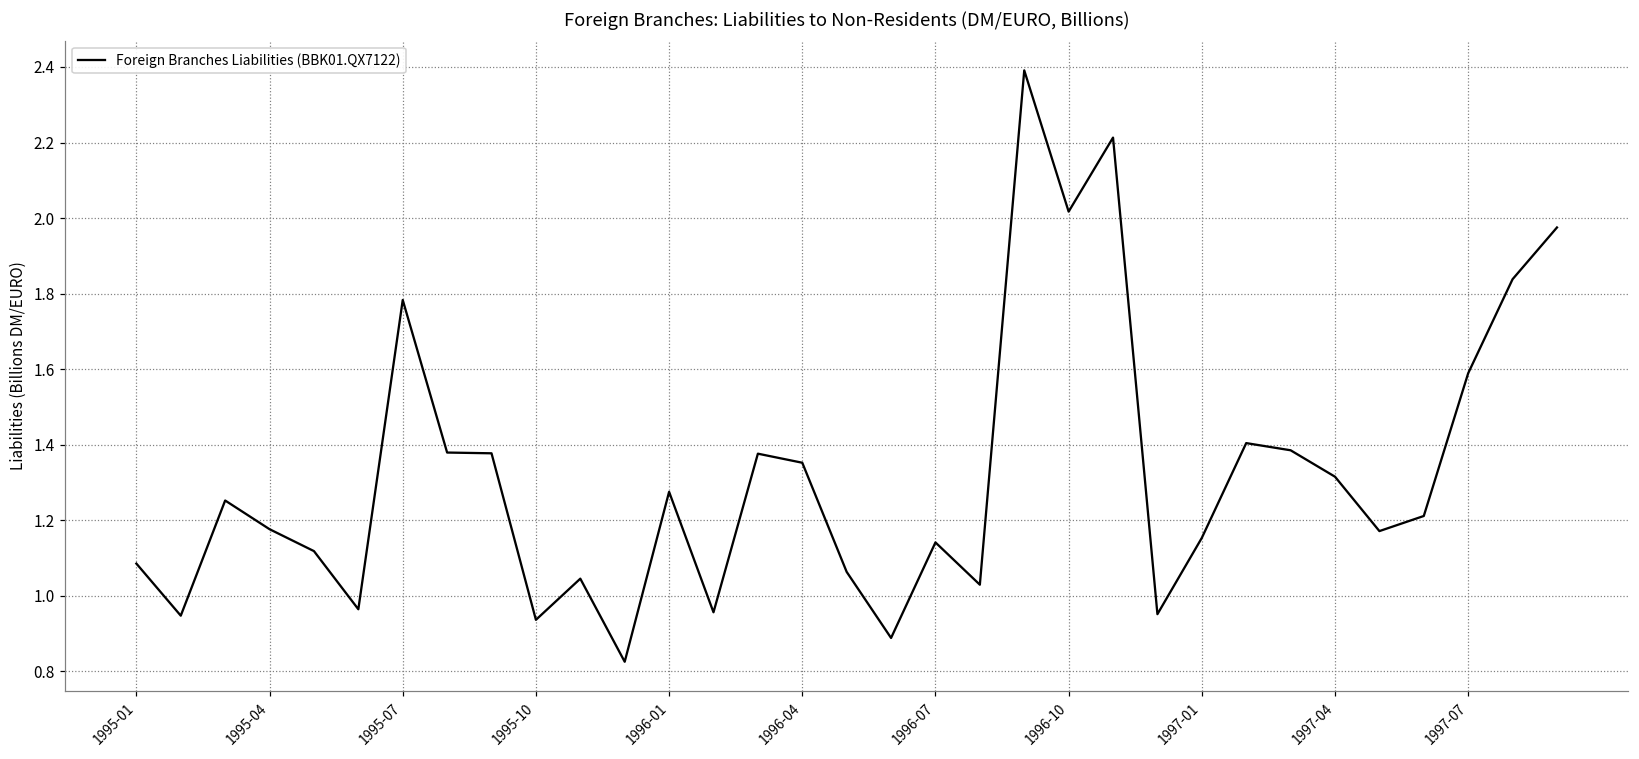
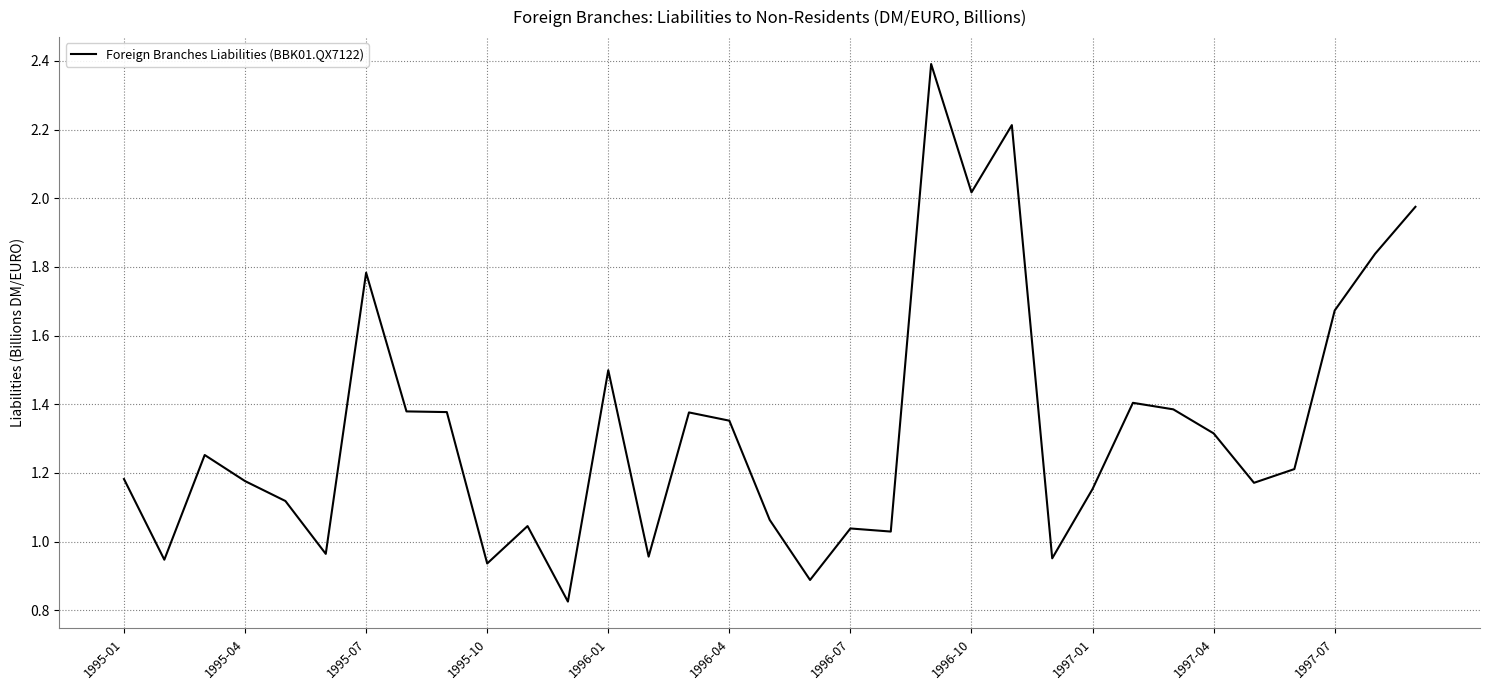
1995-01: 1.09 -> 1.18
1996-01: 1.28 -> 1.50
1996-07: 1.14 -> 1.04
1997-07: 1.59 -> 1.67
